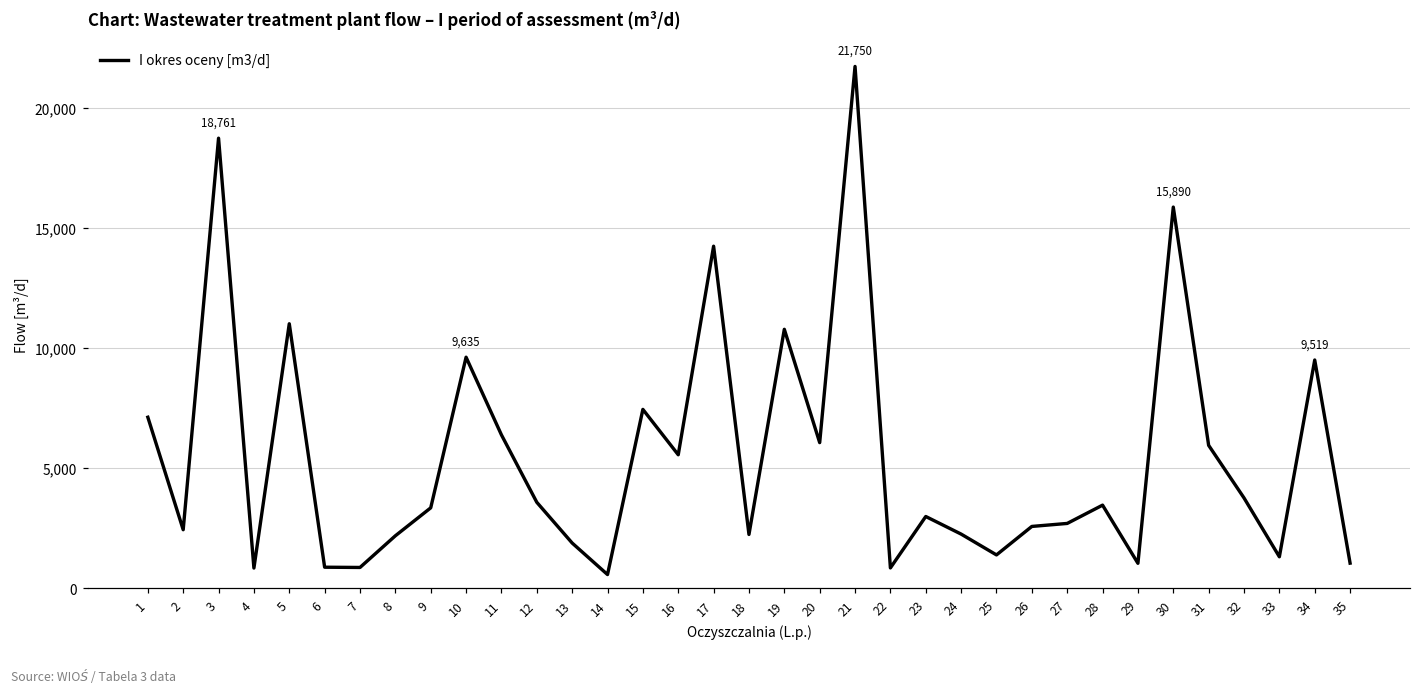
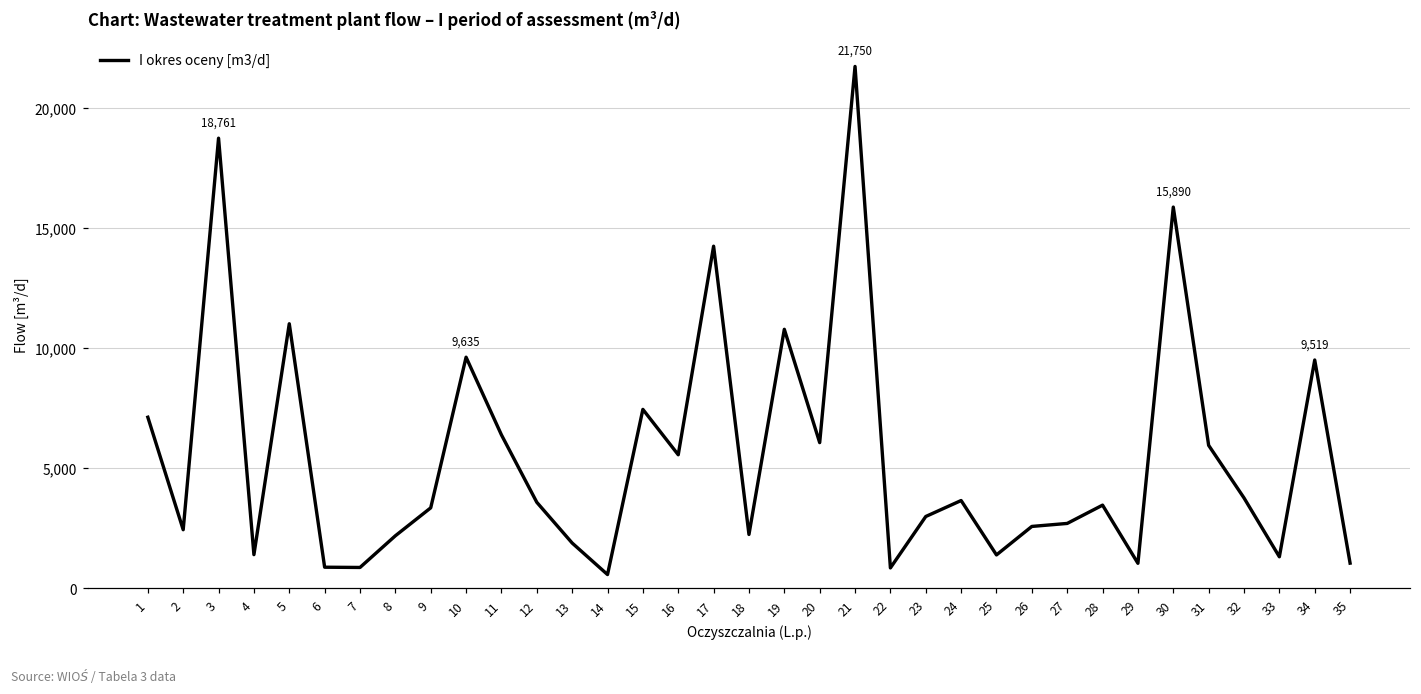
4: 900 -> 1,400
24: 2,300 -> 3,700
